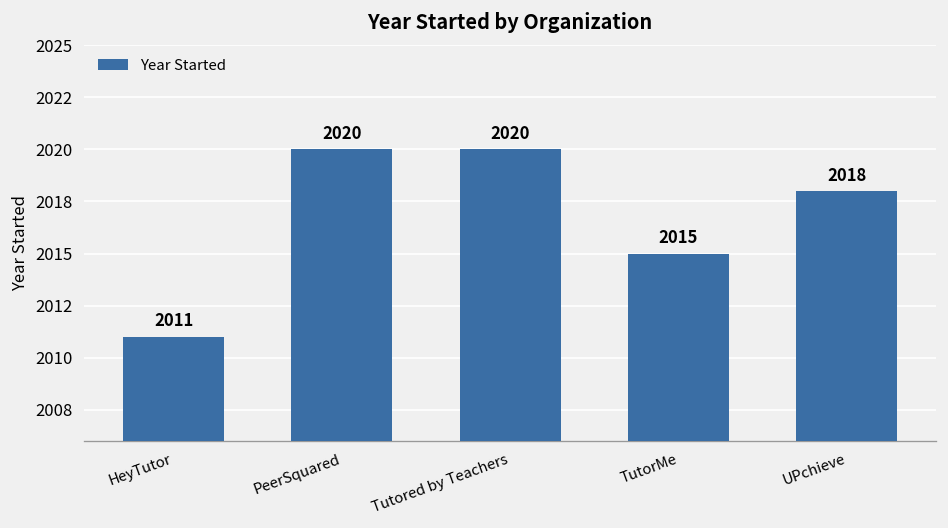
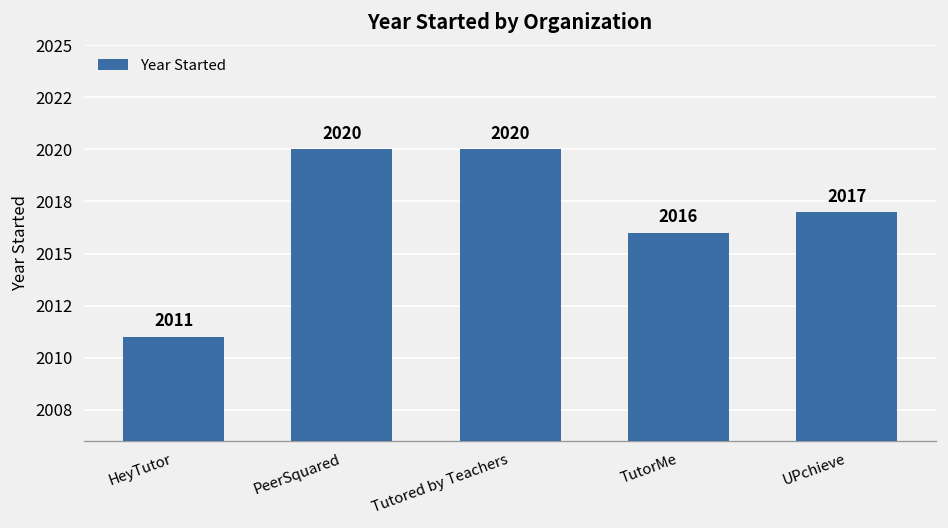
TutorMe: 2015 -> 2016
UPchieve: 2018 -> 2017
